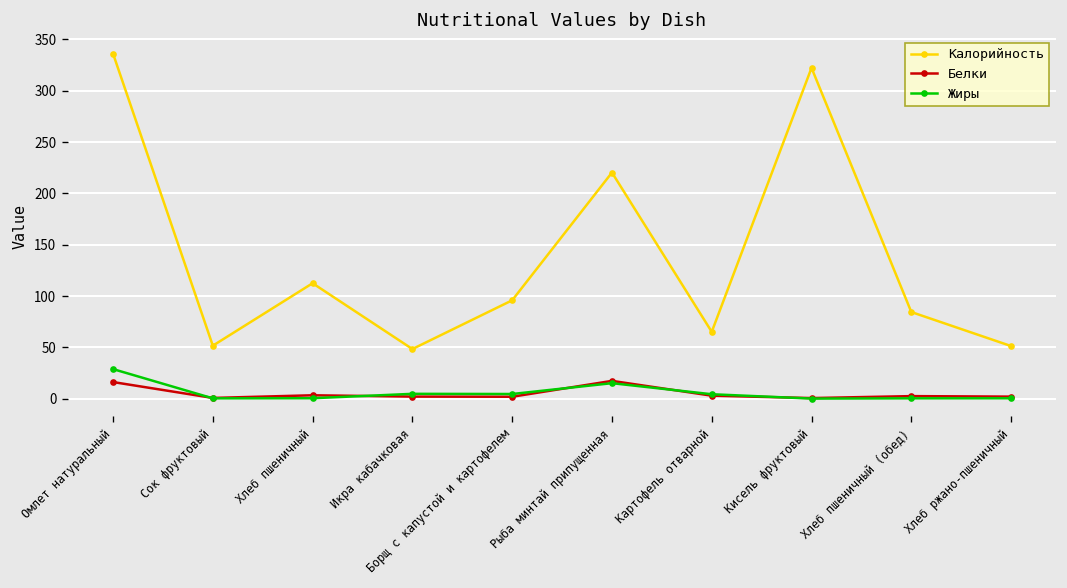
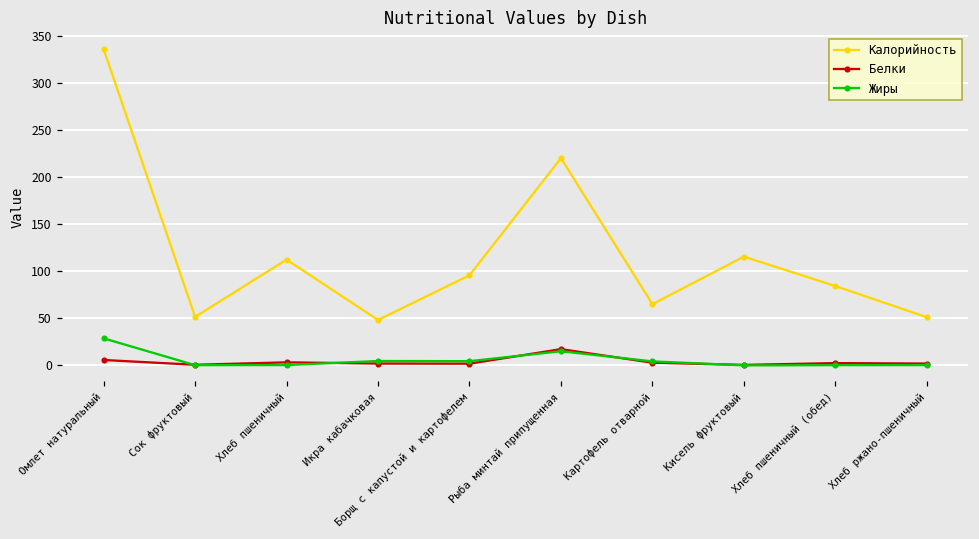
Белки, Омлет натуральный: 20 -> 10
Калорийность, Кисель фруктовый: 320 -> 120
